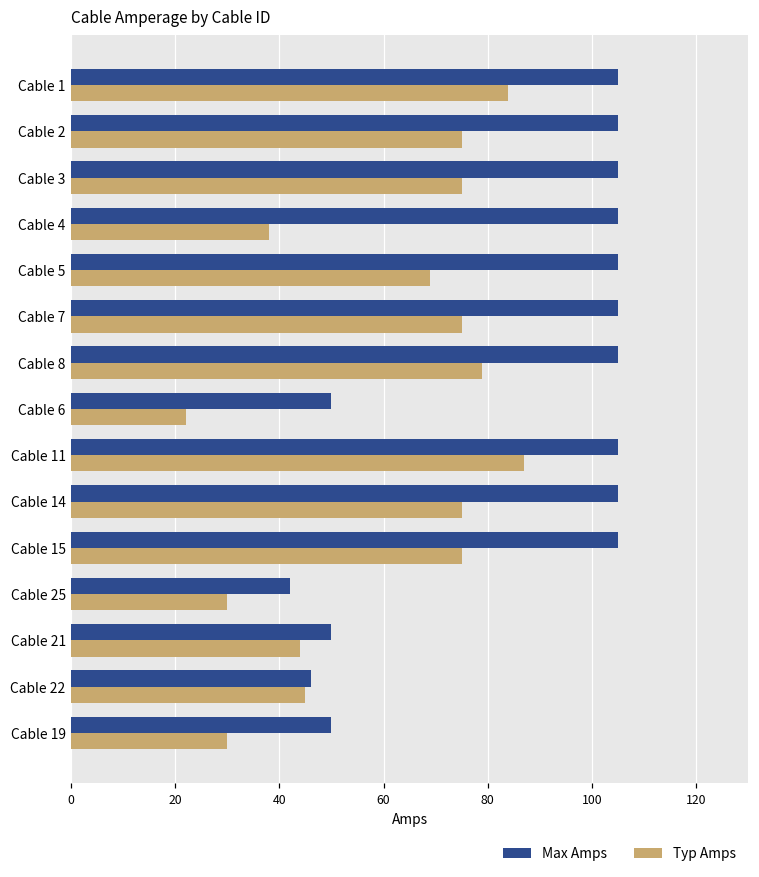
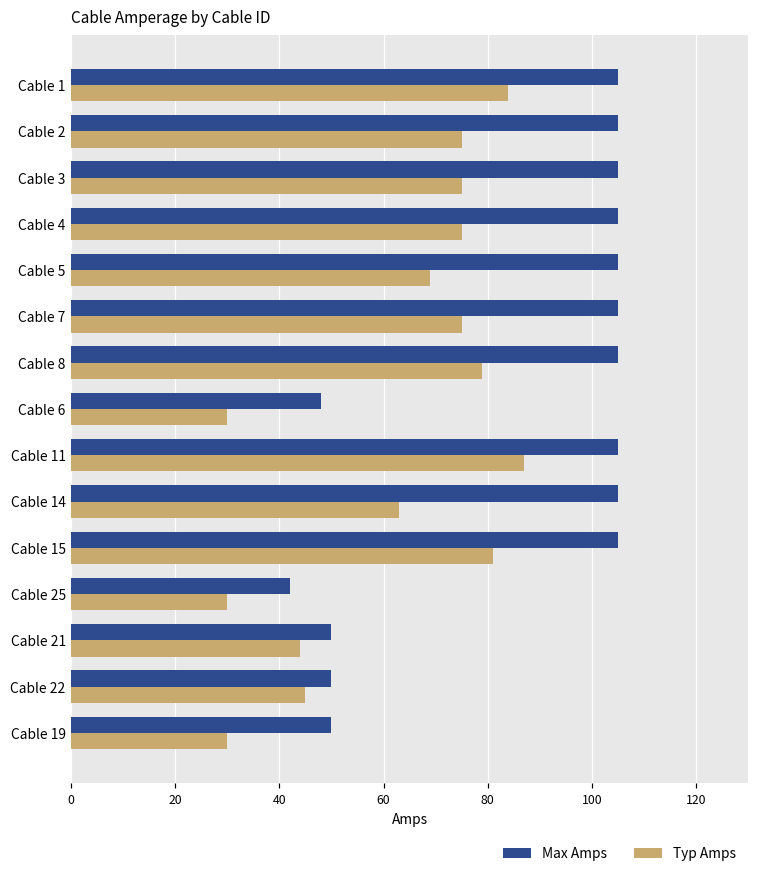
Typ Amps, Cable 4: 38 -> 75
Max Amps, Cable 6: 50 -> 48
Typ Amps, Cable 6: 22 -> 30
Typ Amps, Cable 14: 75 -> 63
Typ Amps, Cable 15: 75 -> 81
Max Amps, Cable 22: 46 -> 50
